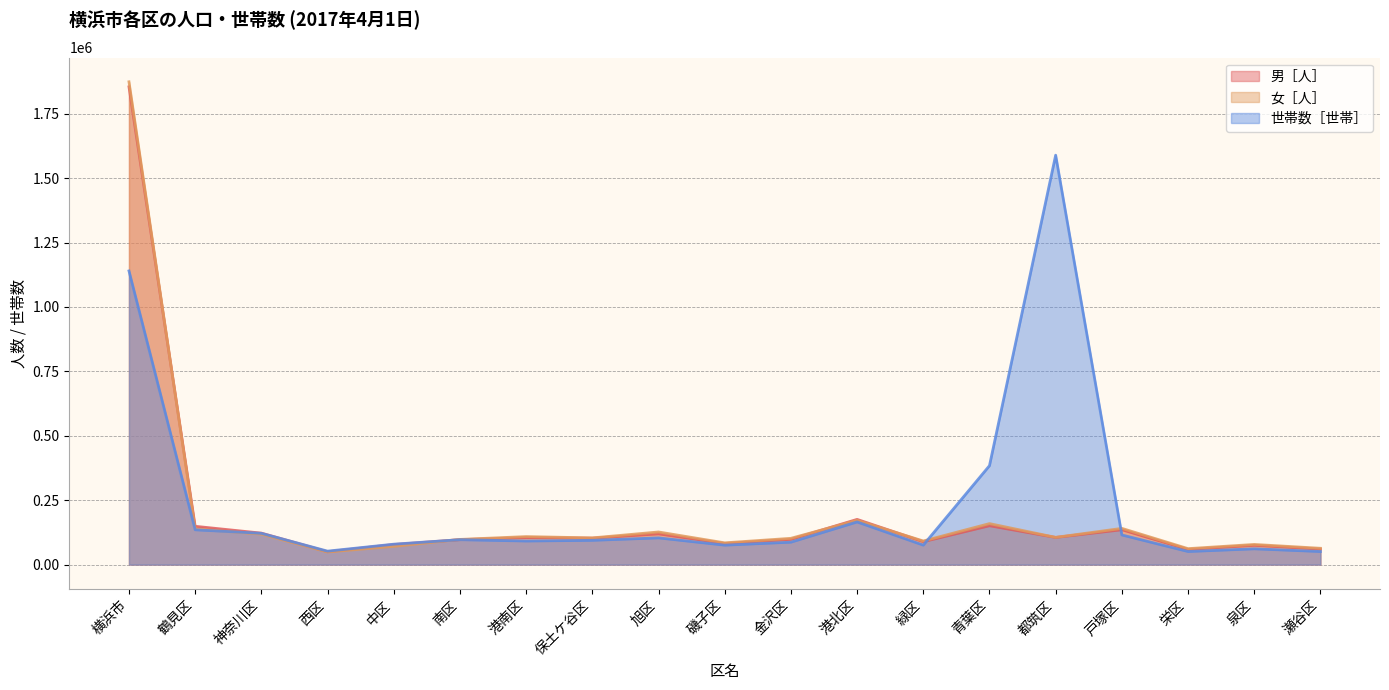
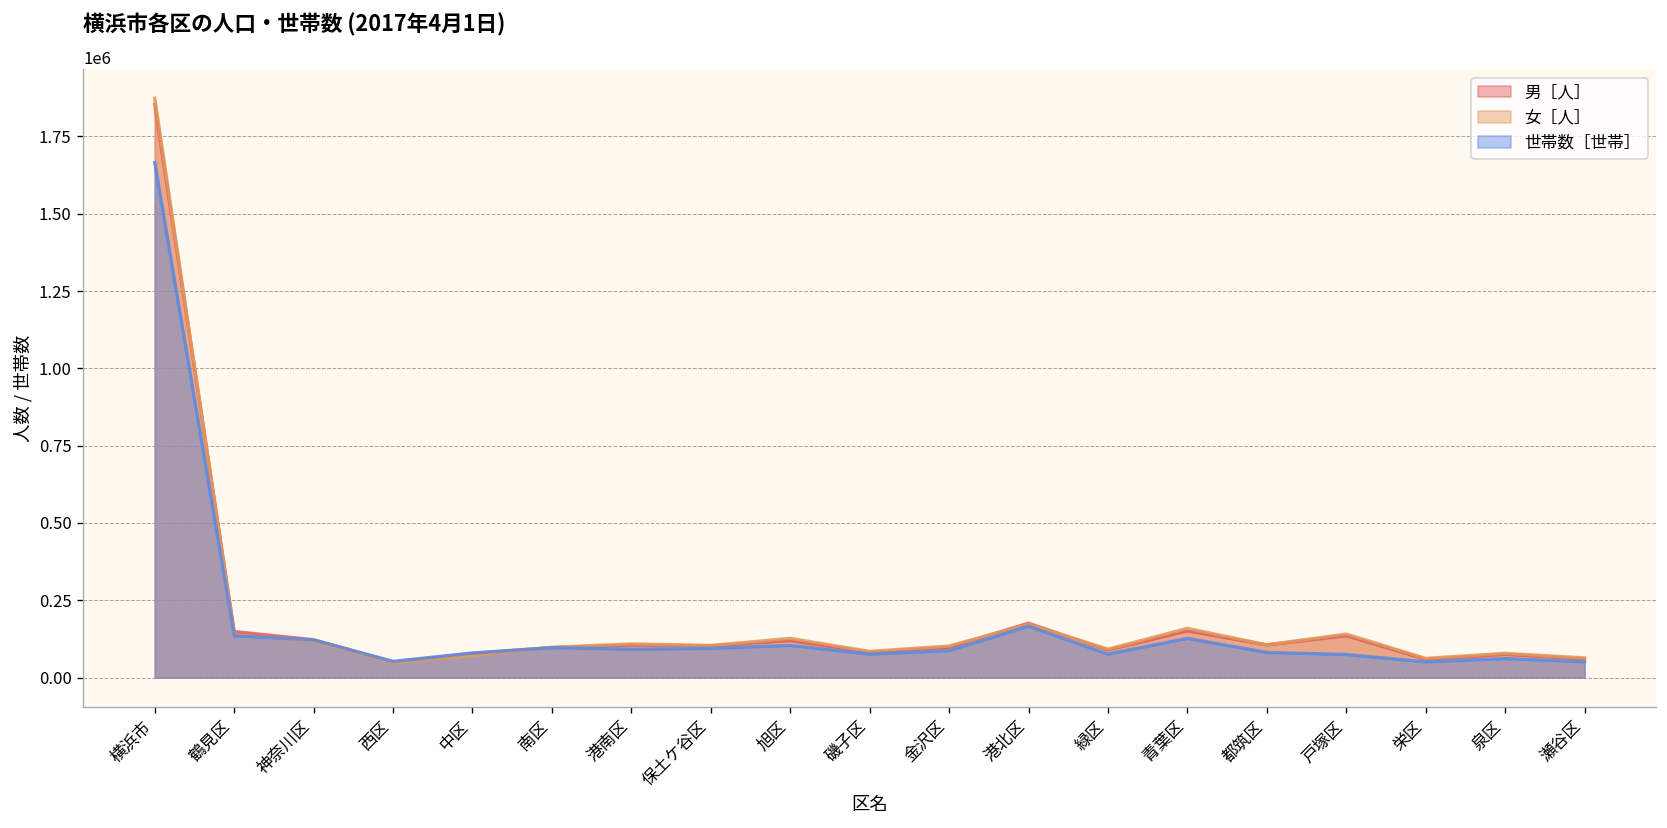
世帯数［世帯］, 横浜市: 1140000 -> 1670000
世帯数［世帯］, 青葉区: 380000 -> 130000
世帯数［世帯］, 都筑区: 1590000 -> 80000
世帯数［世帯］, 戸塚区: 120000 -> 70000
